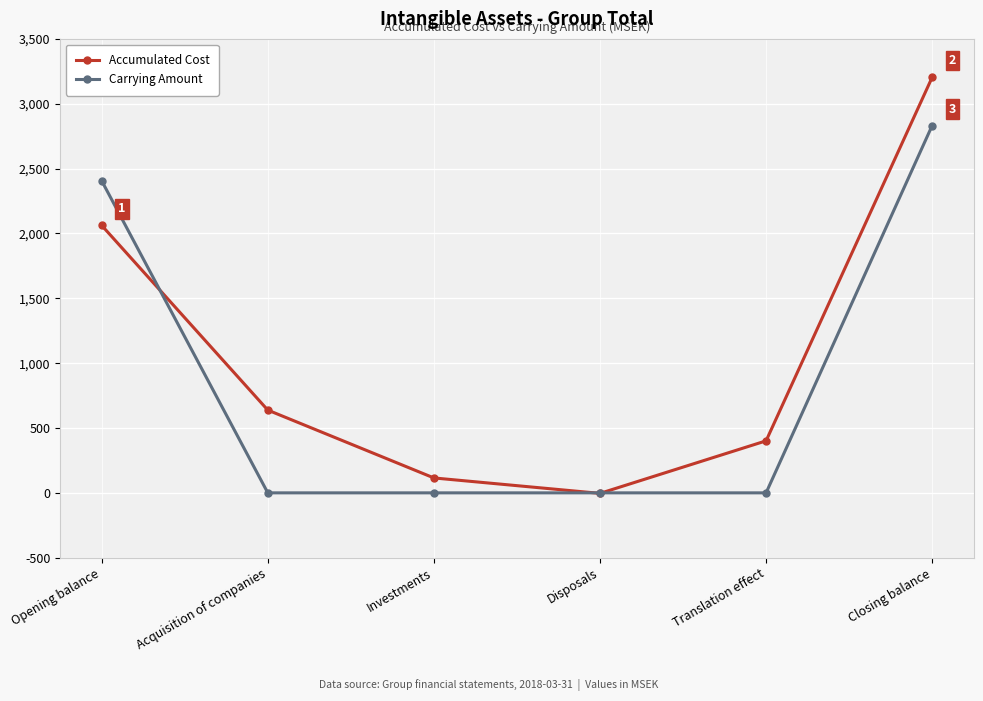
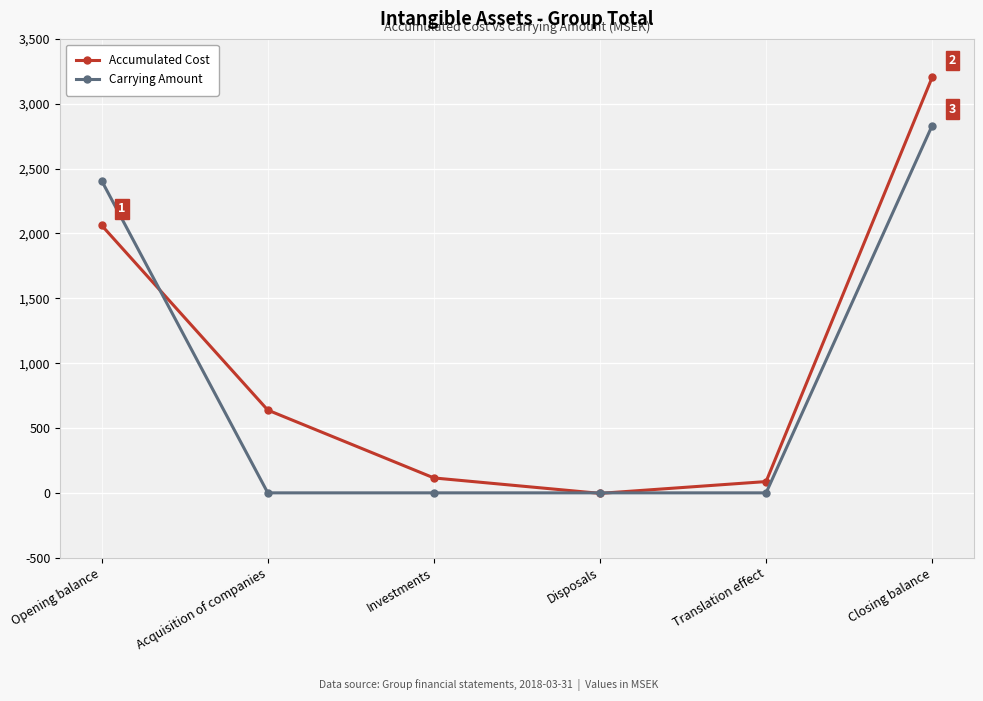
Accumulated Cost, Translation effect: 400 -> 90
